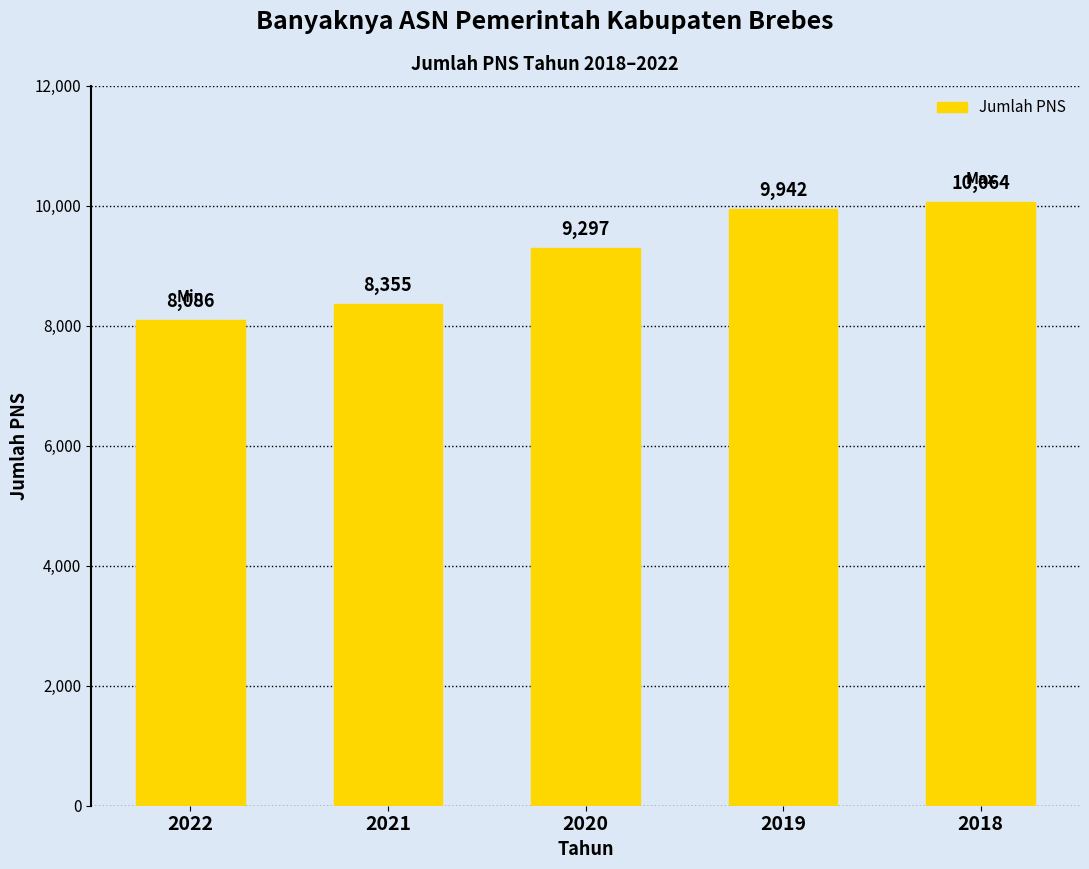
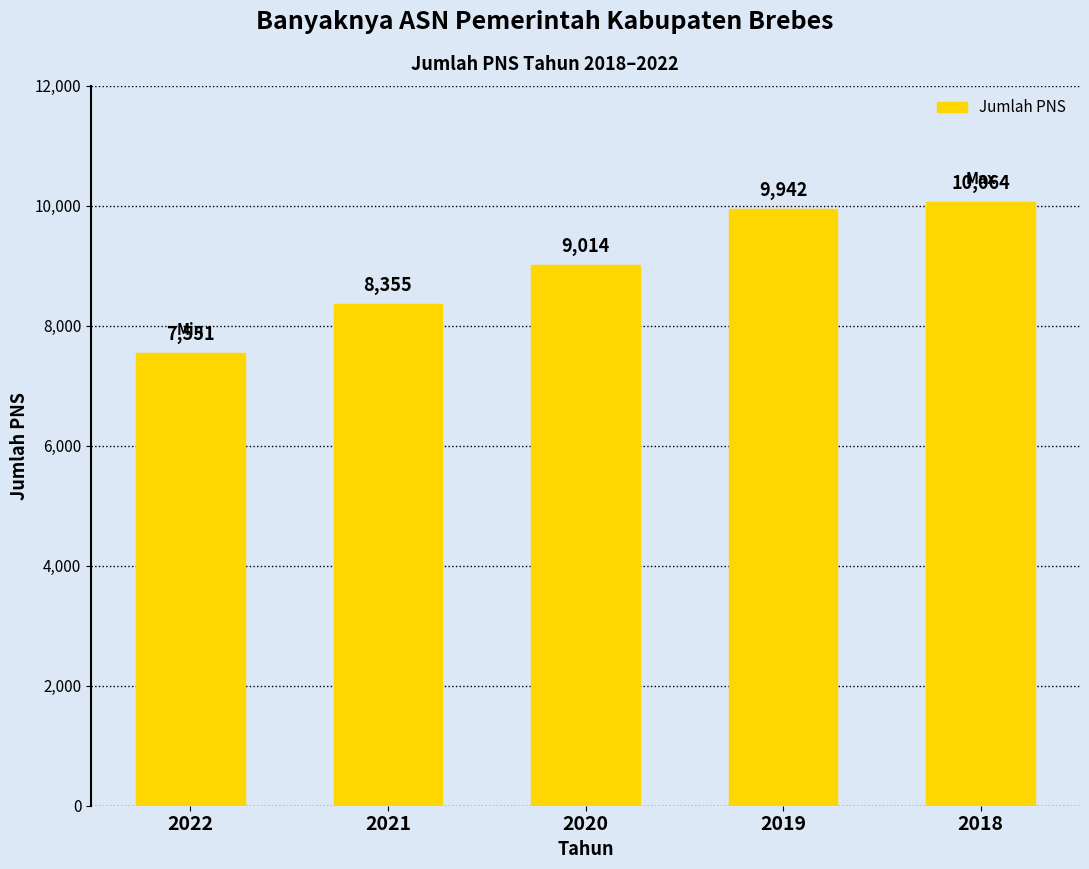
2022: 8,086 -> 7,551
2020: 9,297 -> 9,014
